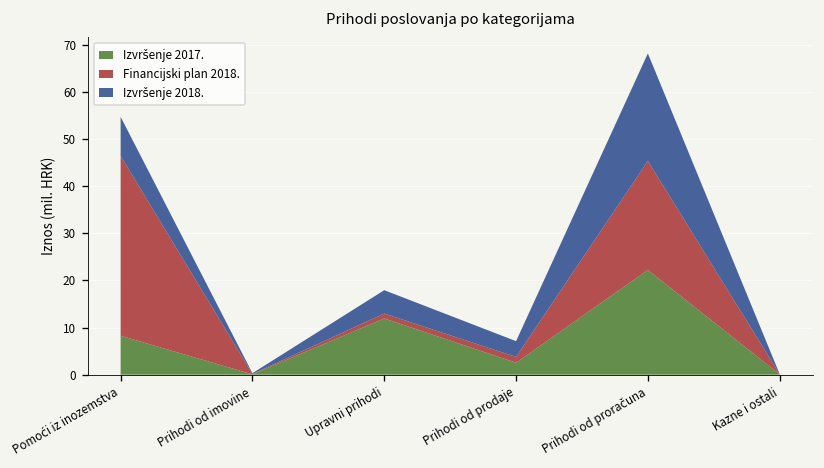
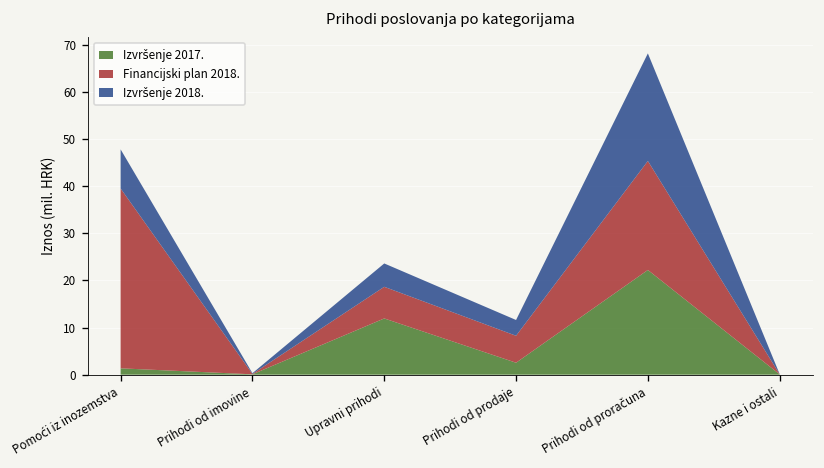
Izvršenje 2017., Pomoći iz inozemstva: 8 -> 1
Financijski plan 2018., Upravni prihodi: 1 -> 7
Financijski plan 2018., Prihodi od prodaje: 1 -> 6
